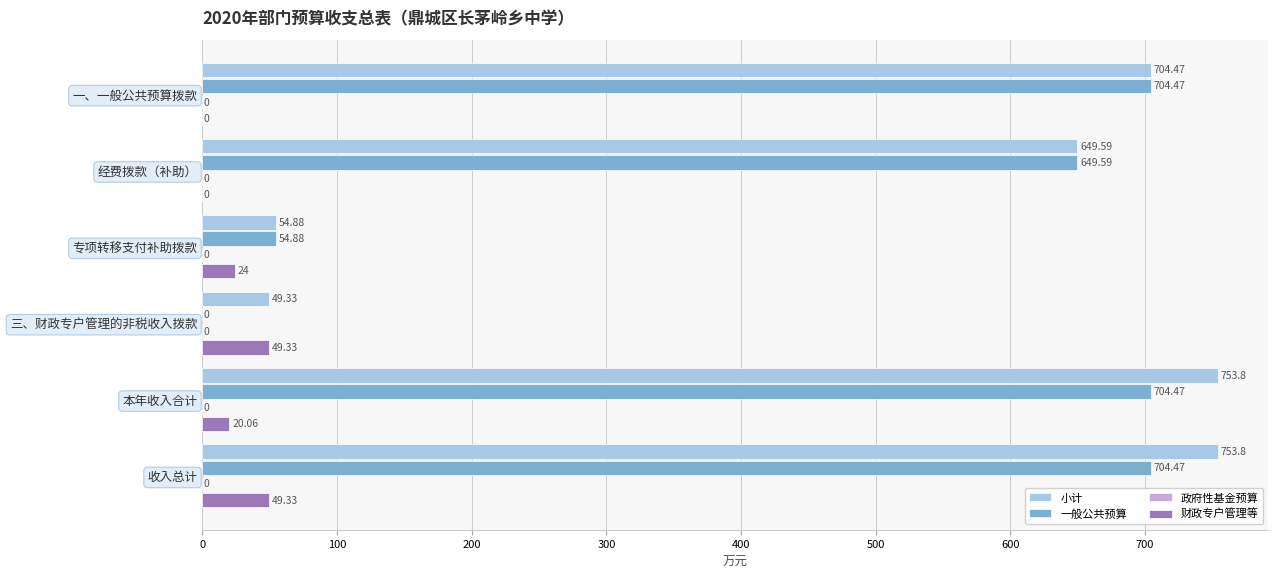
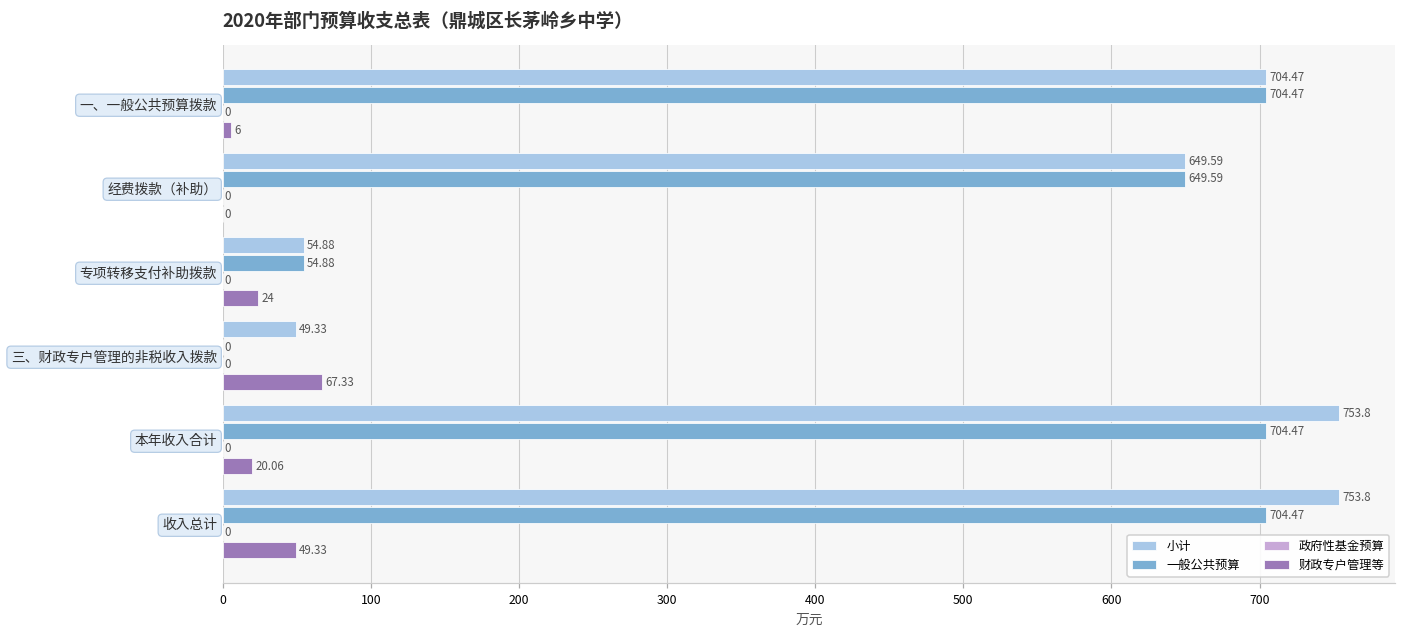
财政专户管理等, 一、一般公共预算拨款: 0 -> 6
财政专户管理等, 三、财政专户管理的非税收入拨款: 49.33 -> 67.33
